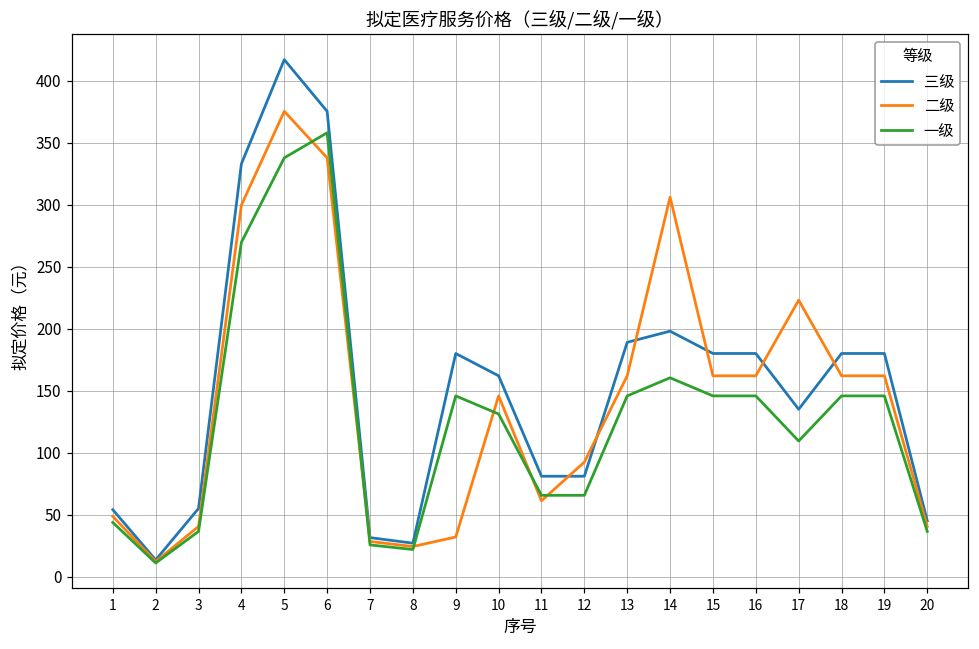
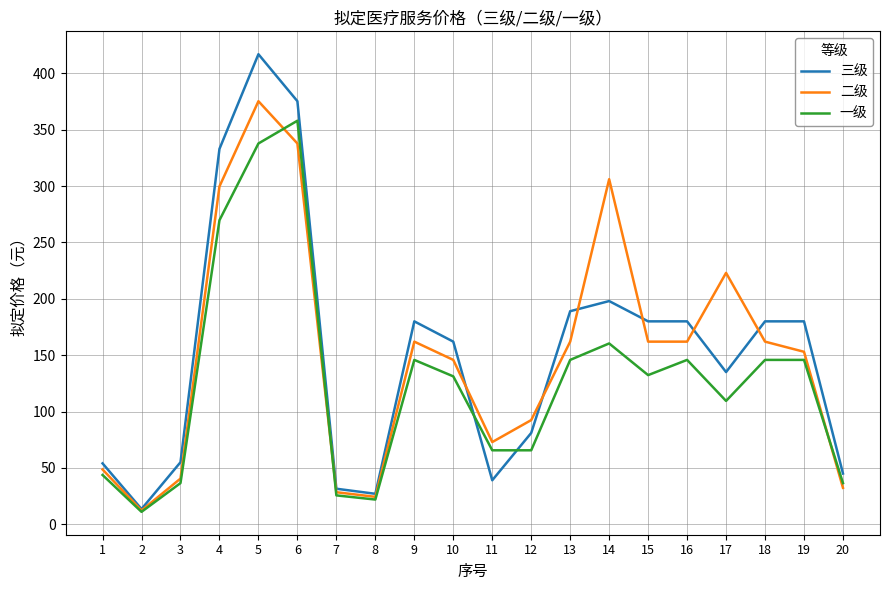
二级, 9: 32 -> 162
三级, 11: 81 -> 39
二级, 11: 61 -> 73
一级, 15: 146 -> 132
二级, 19: 162 -> 153
二级, 20: 41 -> 32
